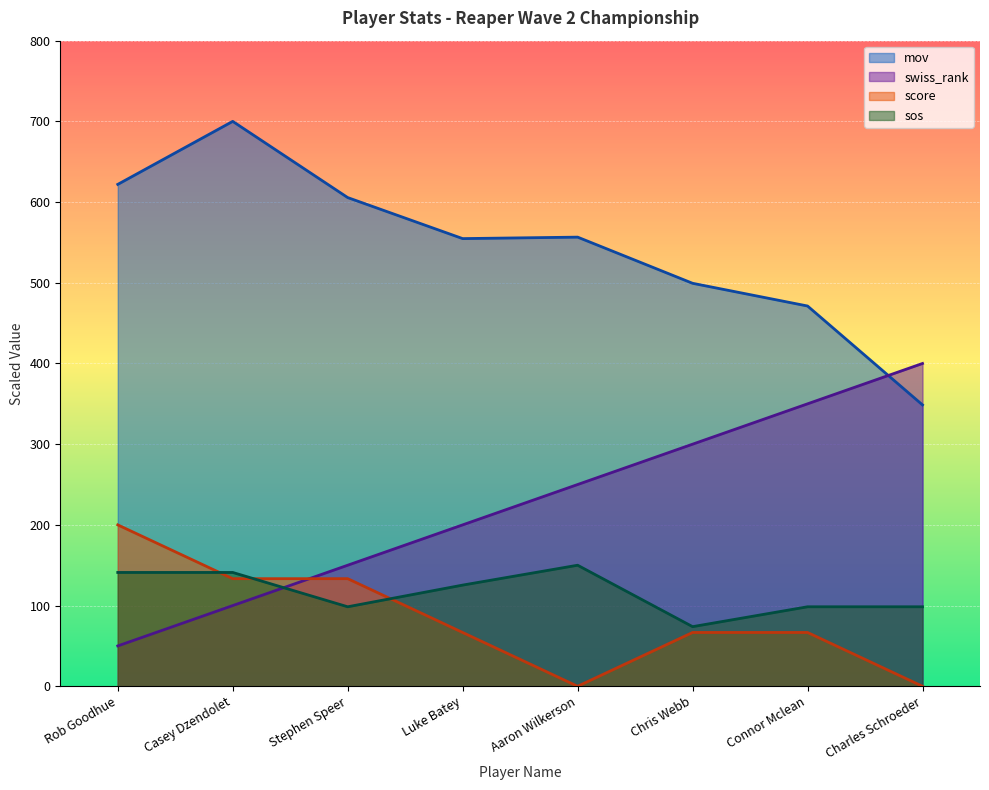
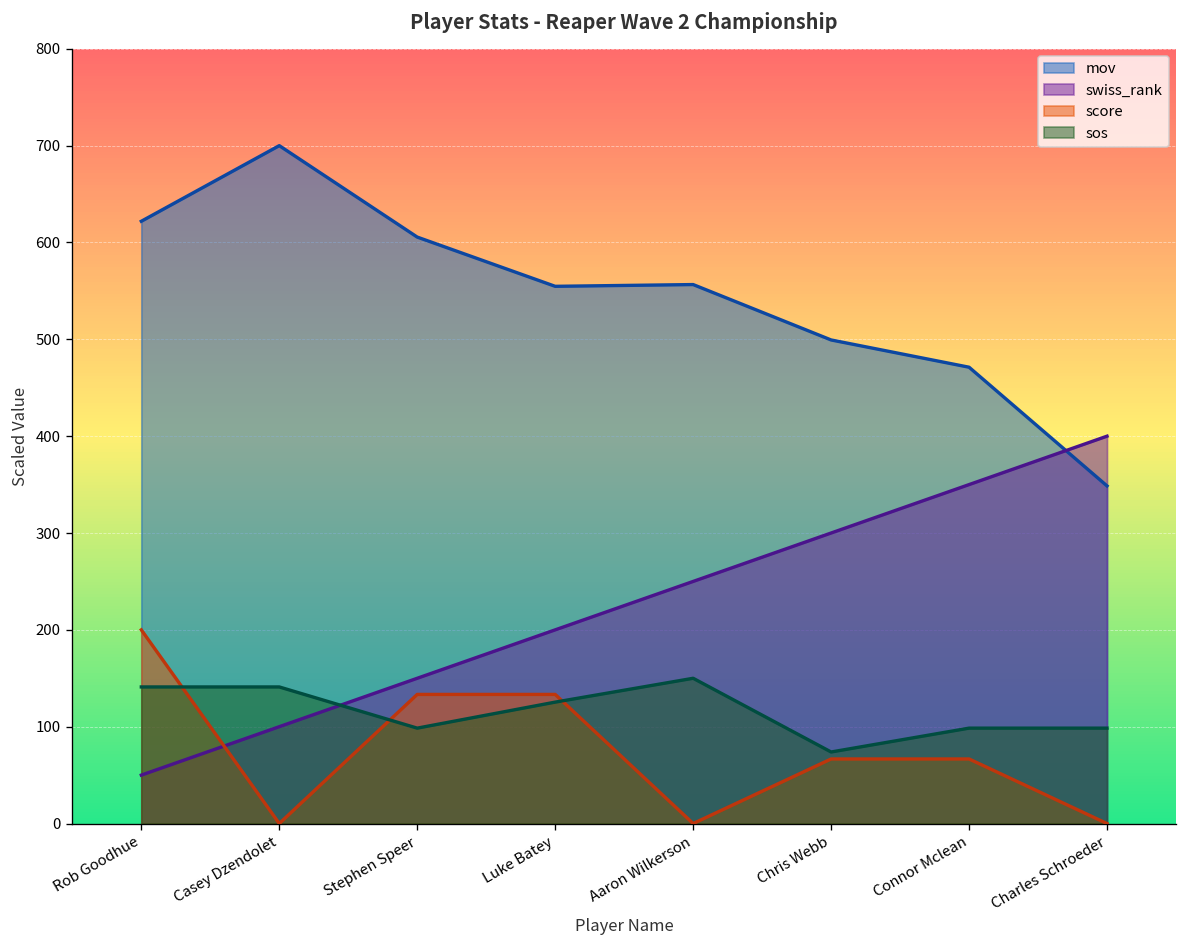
score, Casey Dzendolet: 130 -> 0
score, Luke Batey: 70 -> 130
